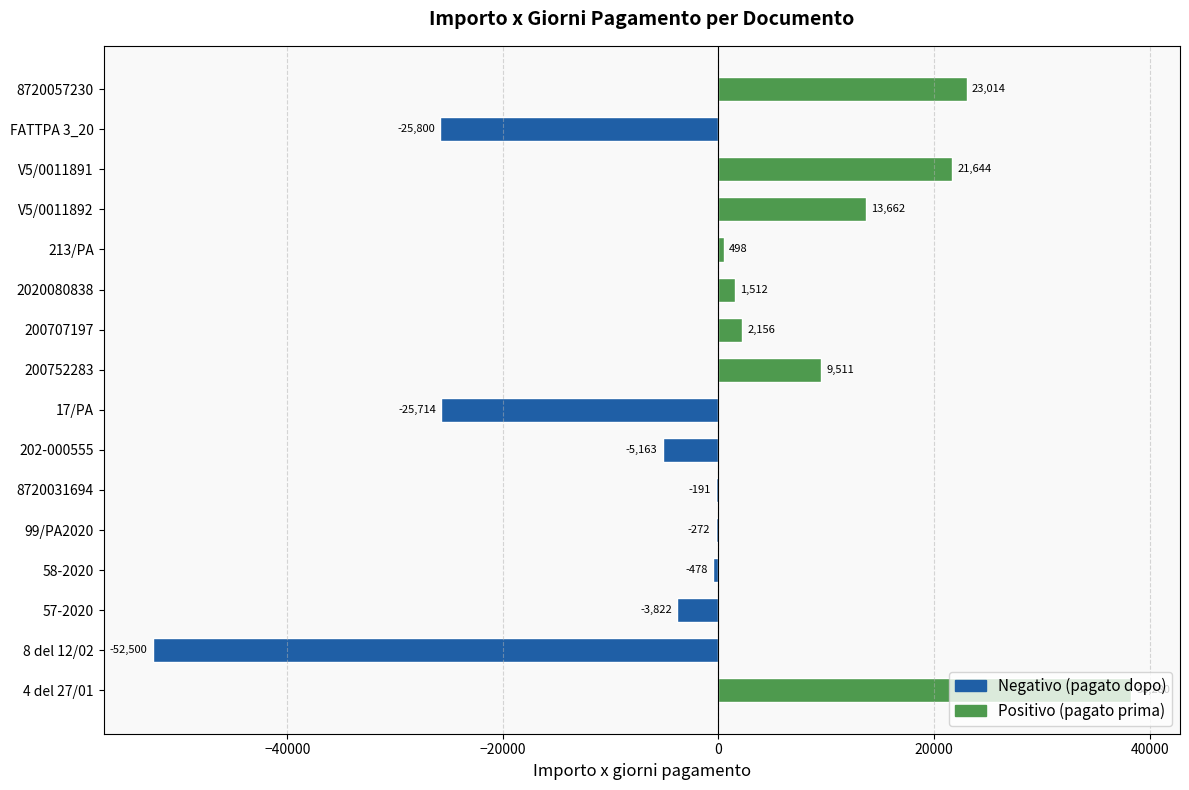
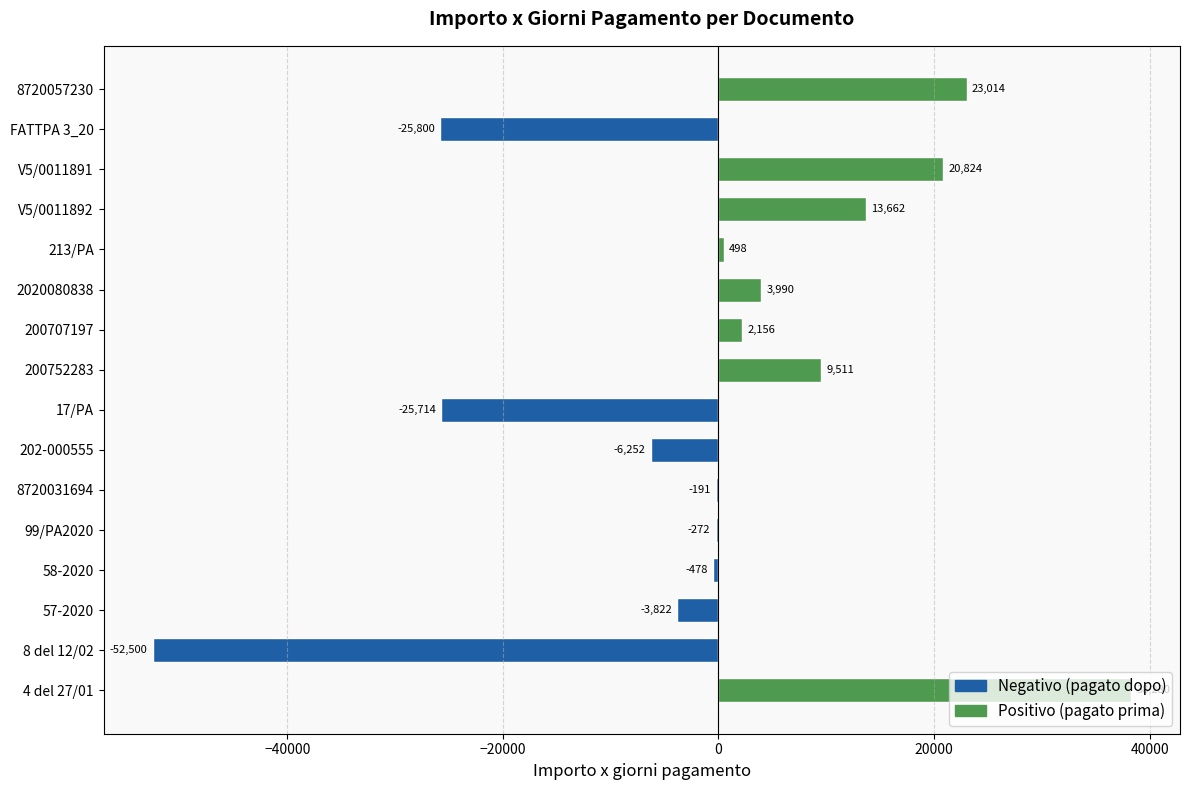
V5/0011891: 21,644 -> 20,824
2020080838: 1,512 -> 3,990
202-000555: -5,163 -> -6,252
